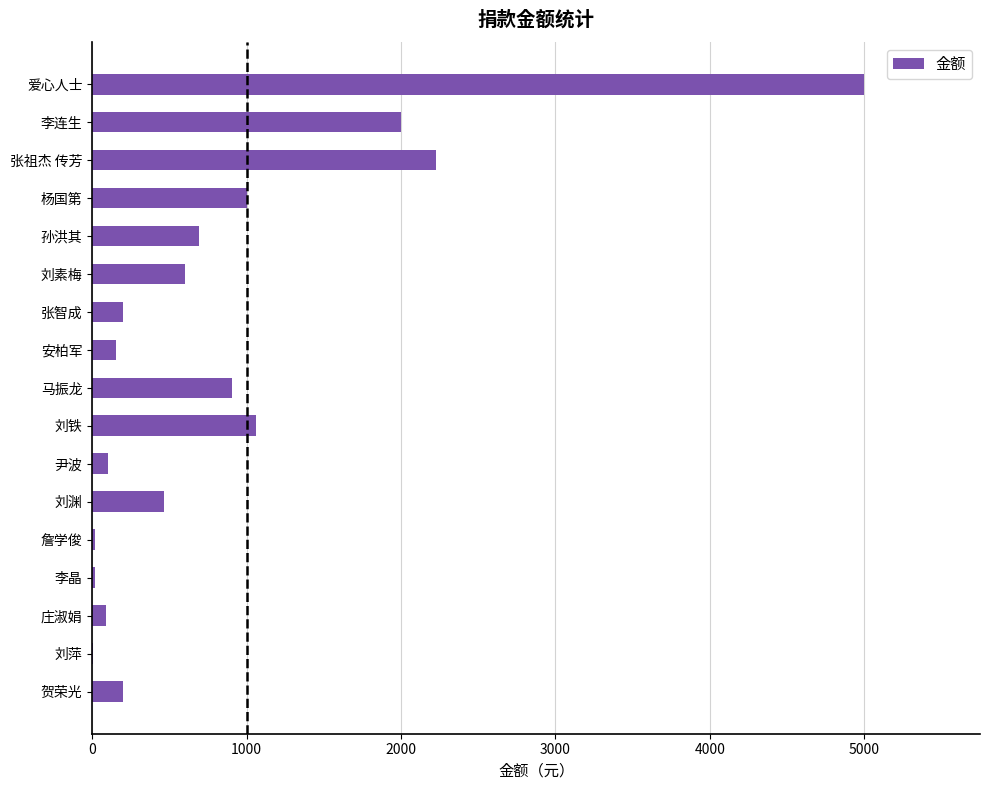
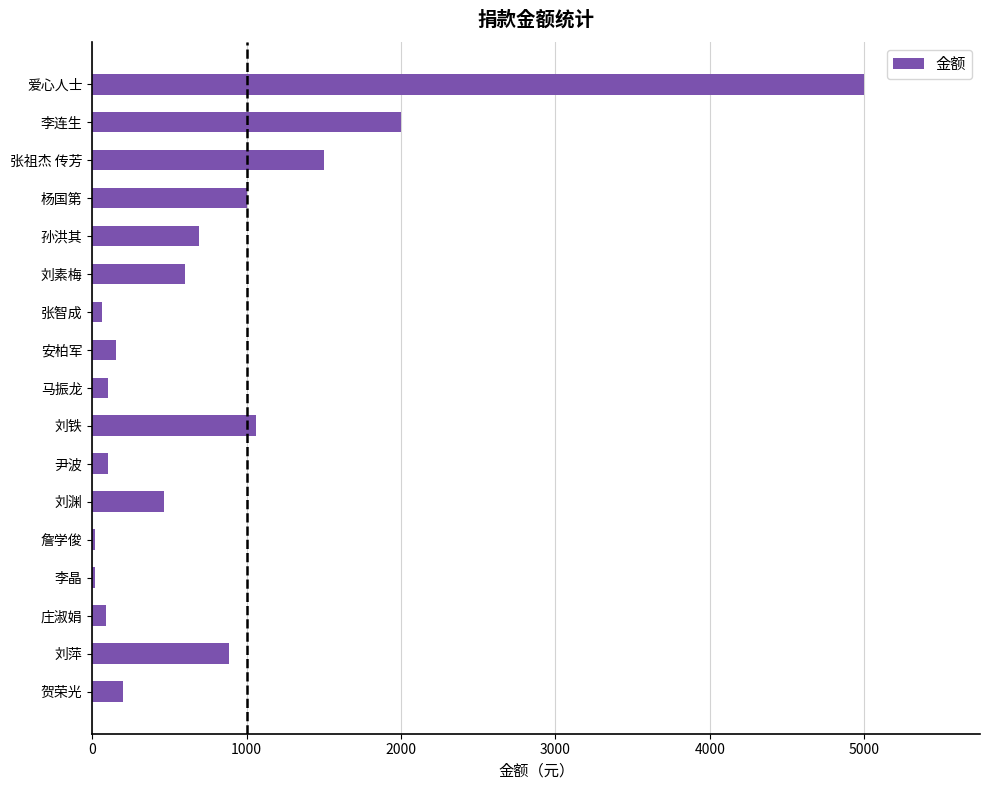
张祖杰 传芳: 2230 -> 1500
张智成: 200 -> 70
马振龙: 910 -> 100
刘萍: 10 -> 890
